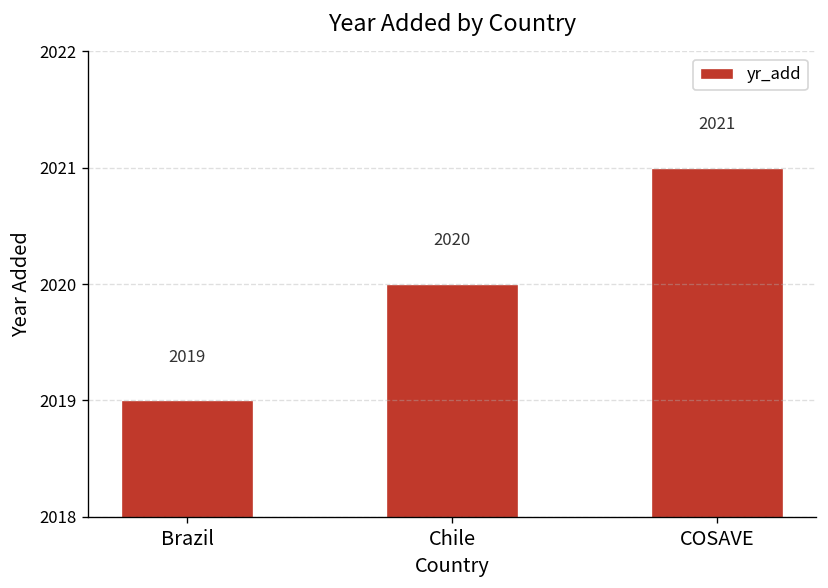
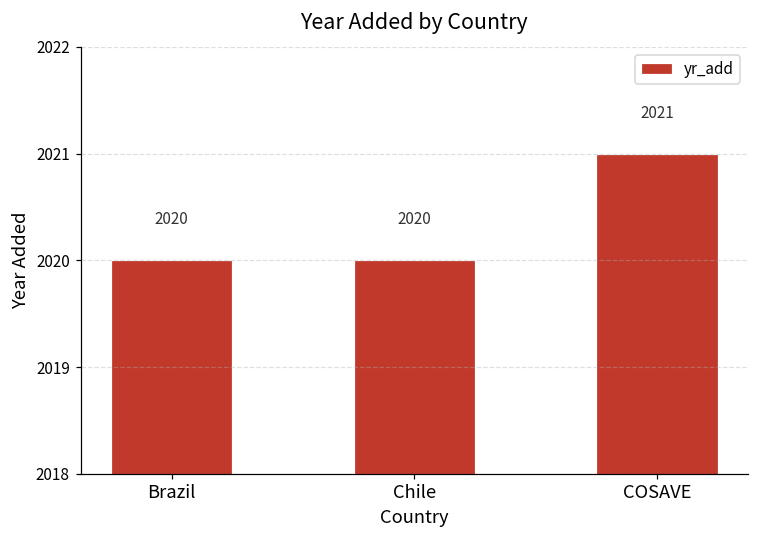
Brazil: 2019 -> 2020
